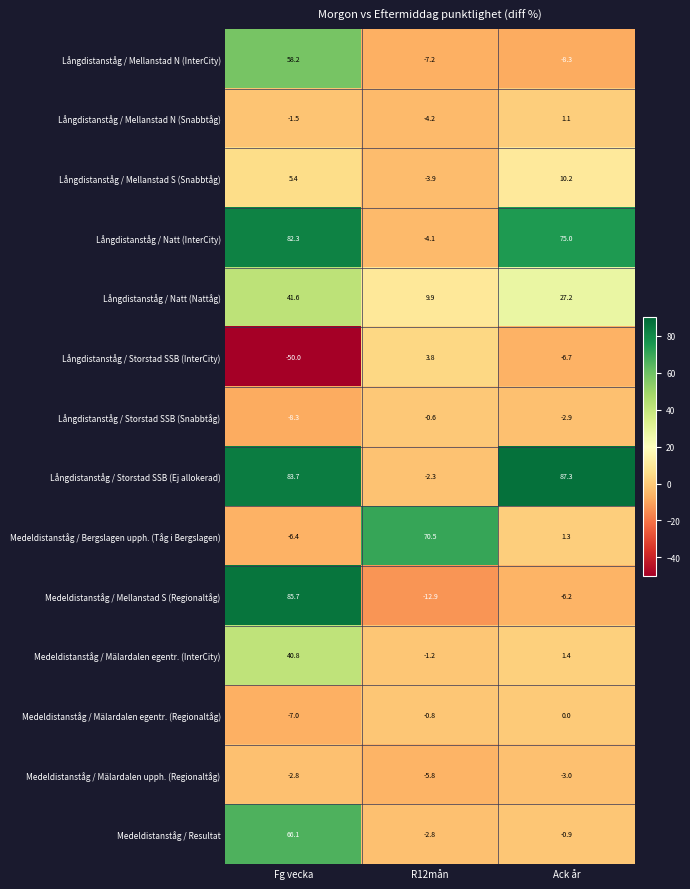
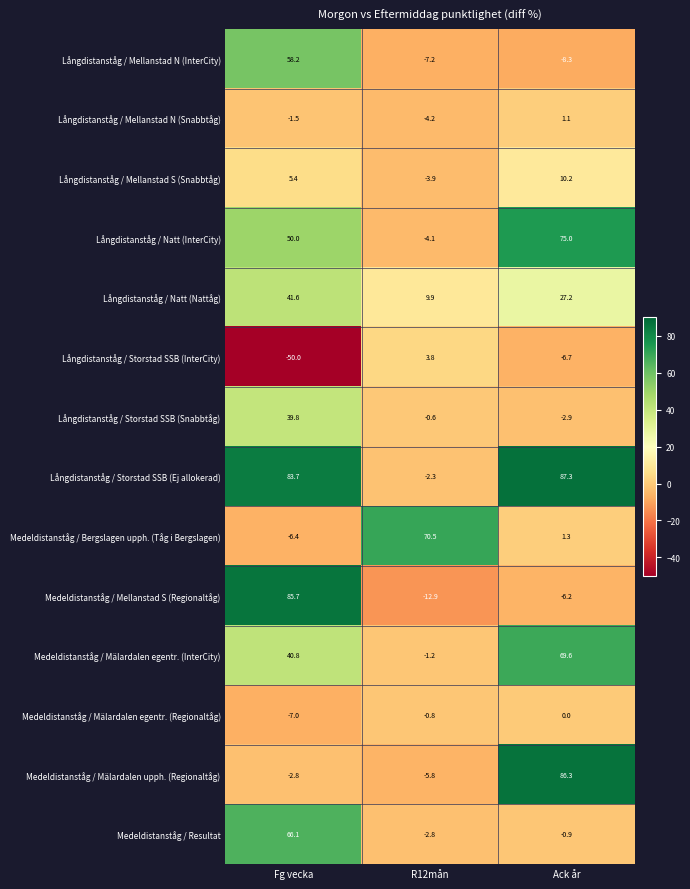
Långdistanståg / Natt (InterCity), Fg vecka: 82.3 -> 50.0
Långdistanståg / Storstad SSB (Snabbtåg), Fg vecka: -8.3 -> 39.8
Medeldistanståg / Mälardalen egentr. (InterCity), Ack år: 1.4 -> 69.6
Medeldistanståg / Mälardalen upph. (Regionaltåg), Ack år: -3.0 -> 86.3
